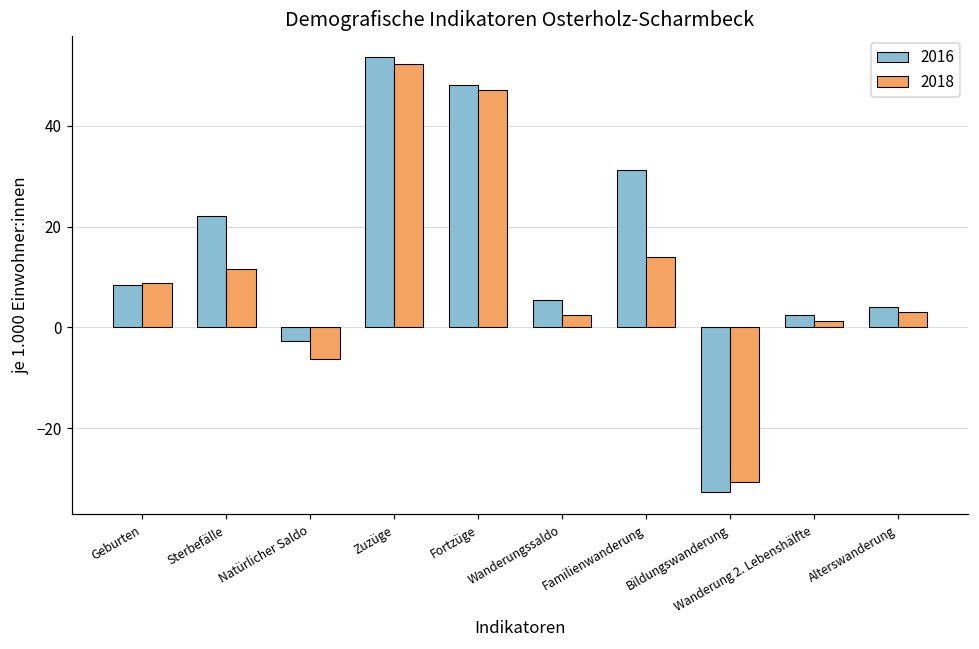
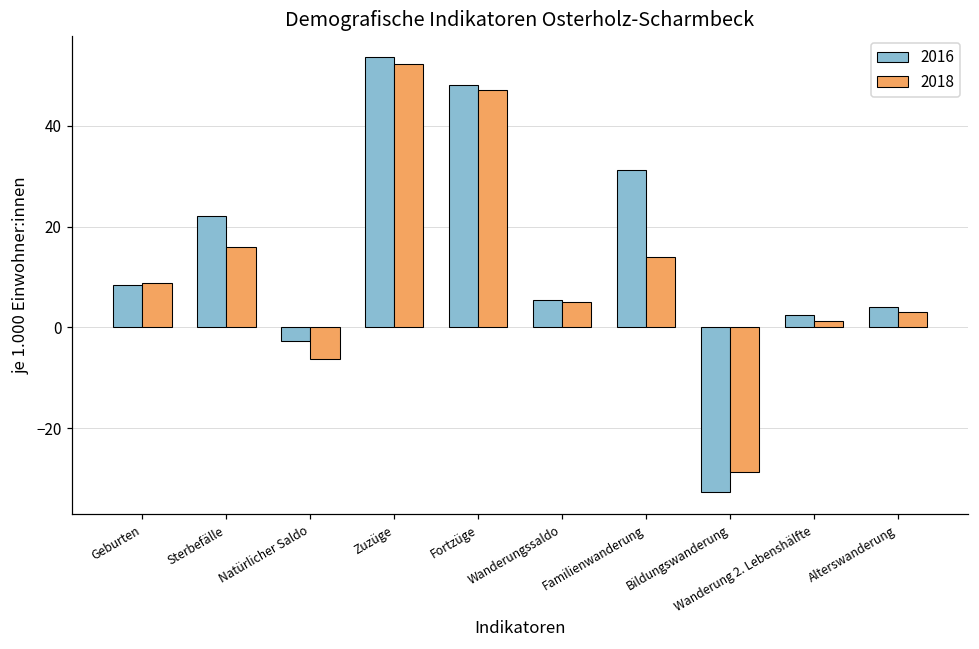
2018, Sterbefälle: 12 -> 16
2018, Wanderungssaldo: 2 -> 5
2018, Bildungswanderung: -31 -> -29
